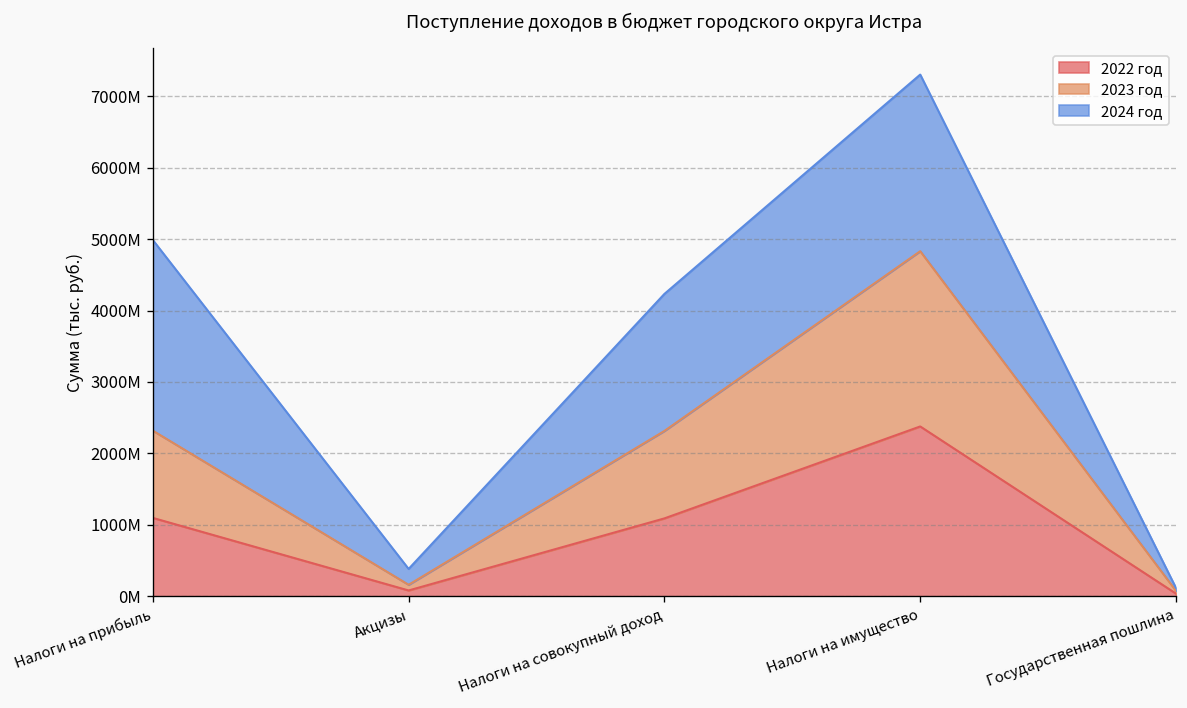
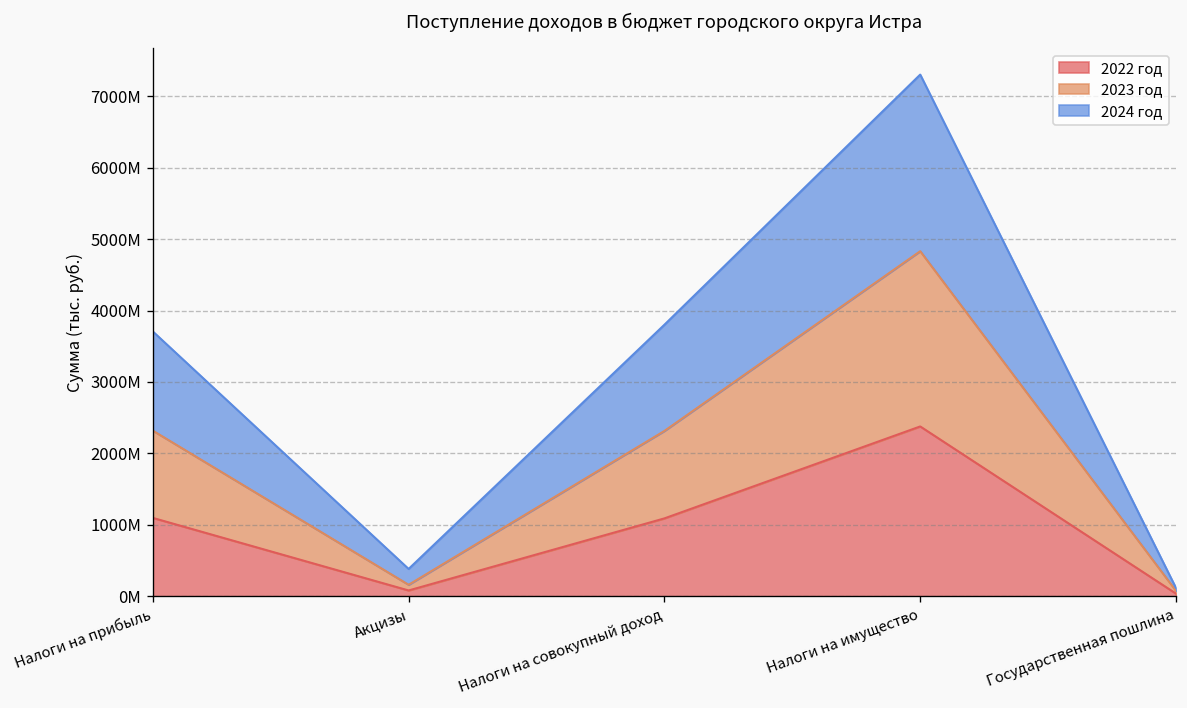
2024 год, Налоги на прибыль: 2700000000 -> 1400000000
2024 год, Налоги на совокупный доход: 1900000000 -> 1500000000
